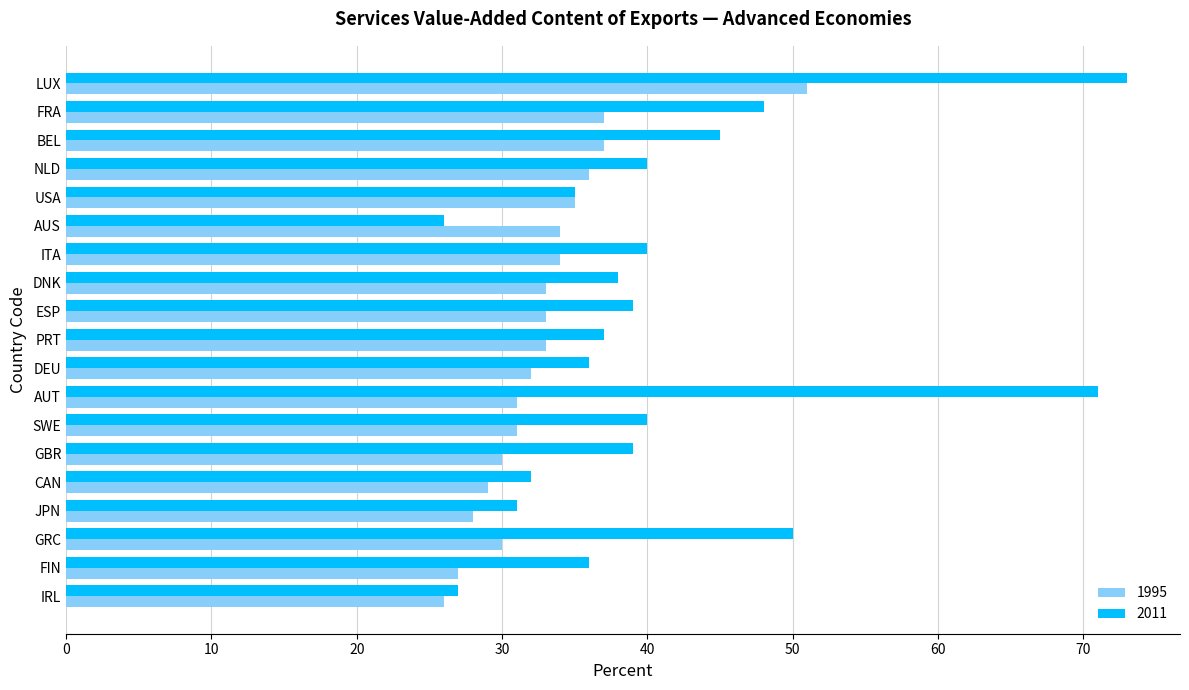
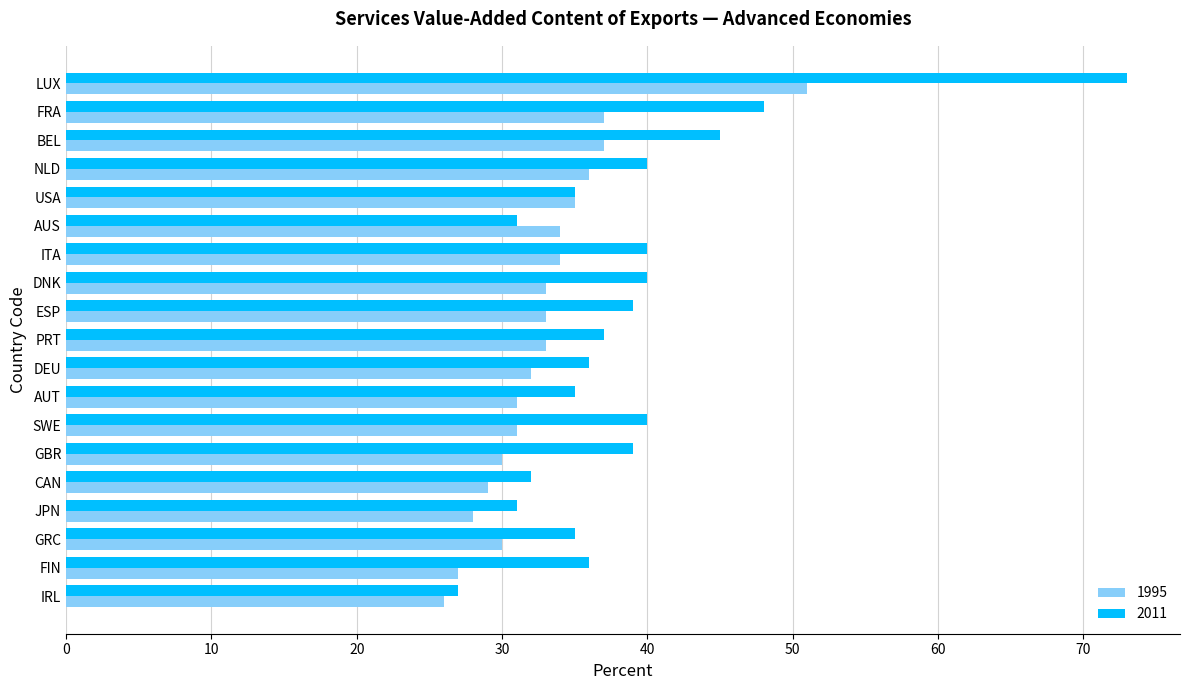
2011, AUS: 26 -> 31
2011, DNK: 38 -> 40
2011, AUT: 71 -> 35
2011, GRC: 50 -> 35
